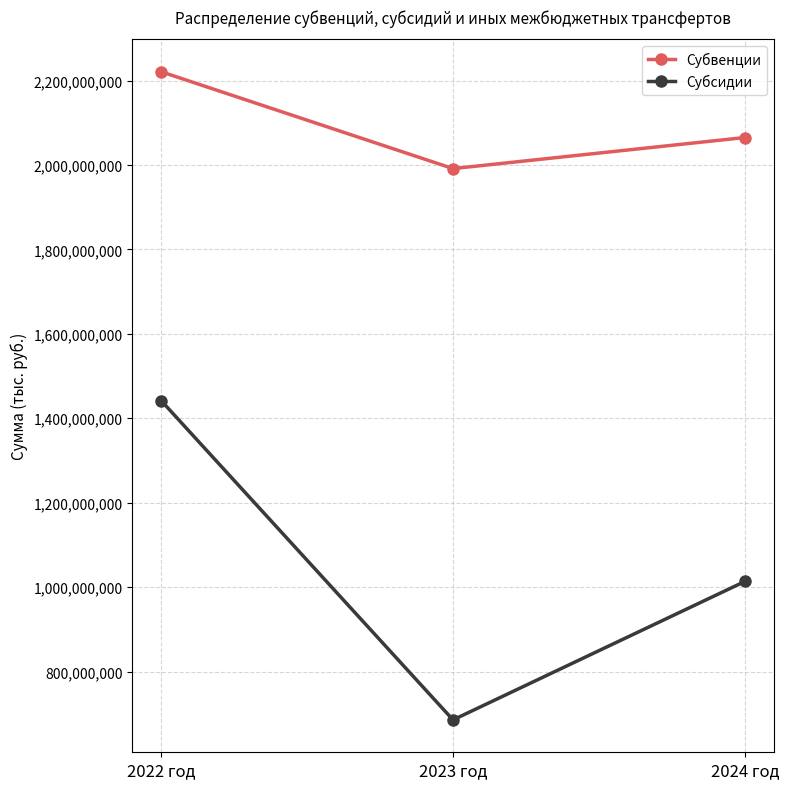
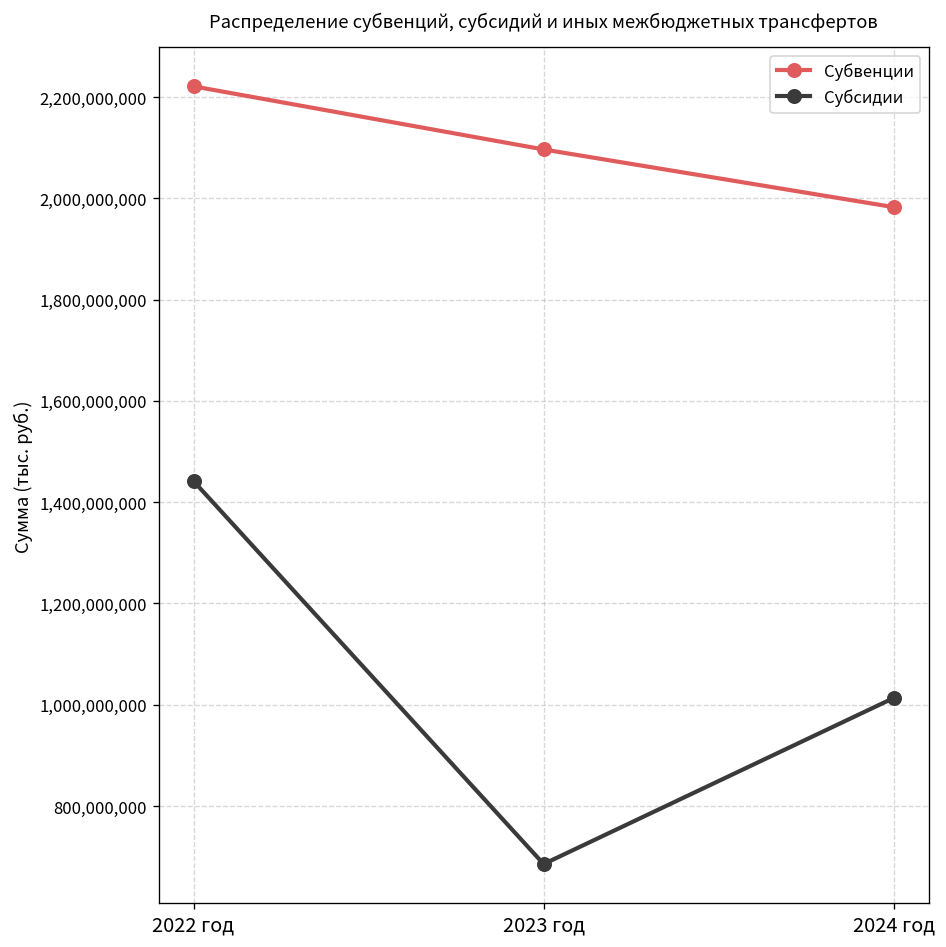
Субвенции, 2023 год: 1,990,000,000 -> 2,100,000,000
Субвенции, 2024 год: 2,070,000,000 -> 1,980,000,000
